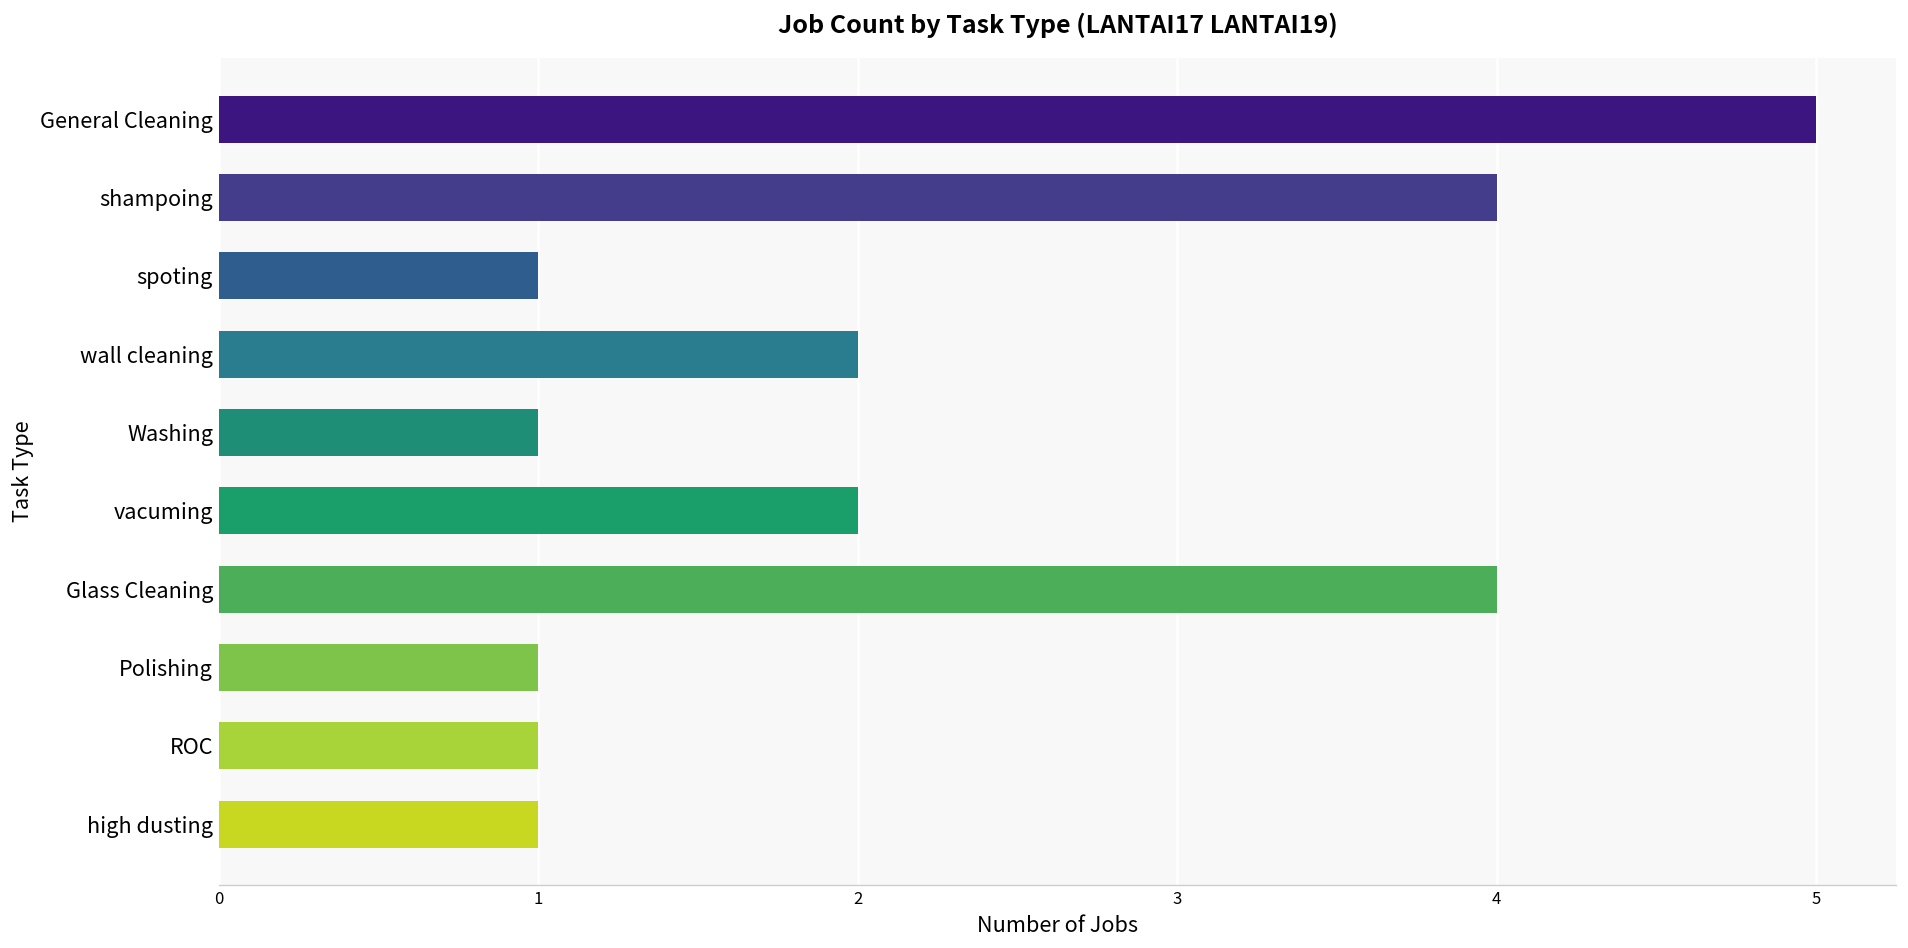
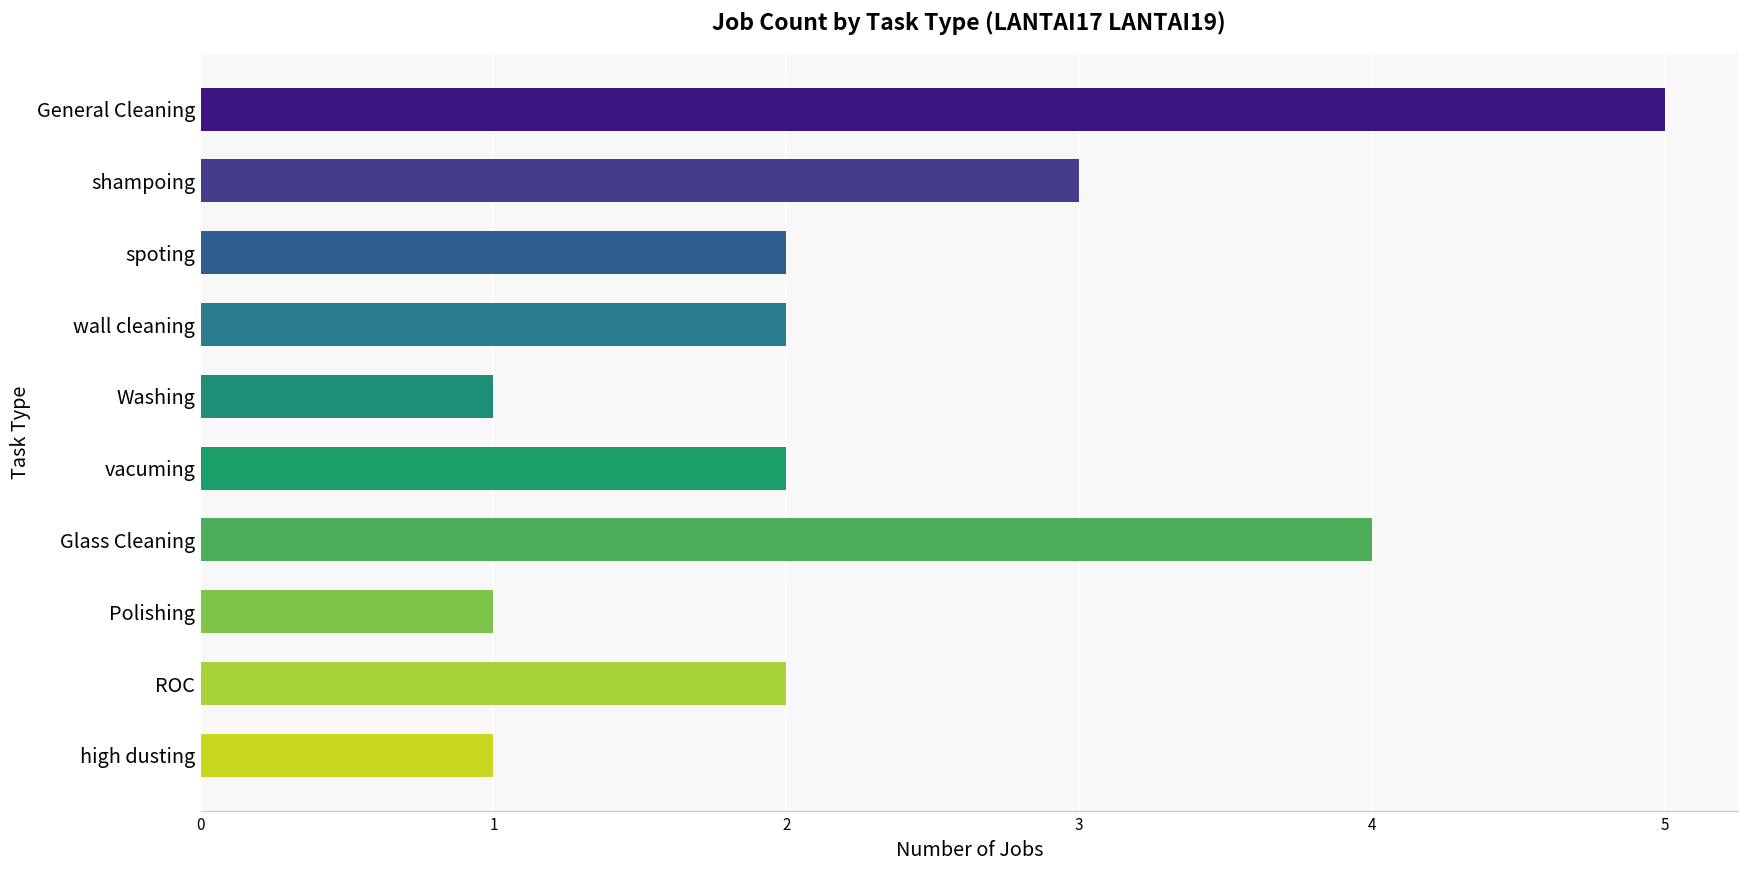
shampoing: 4 -> 3
spoting: 1 -> 2
ROC: 1 -> 2
